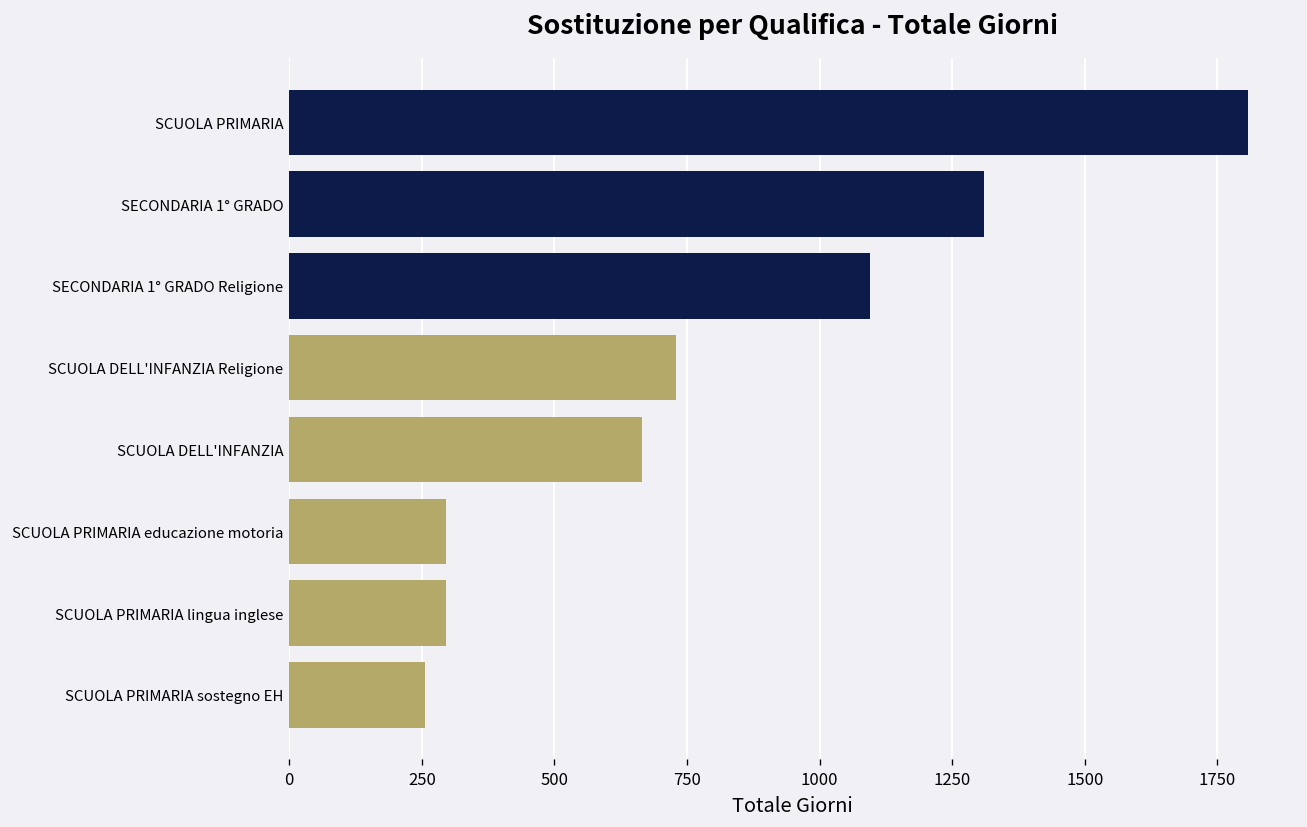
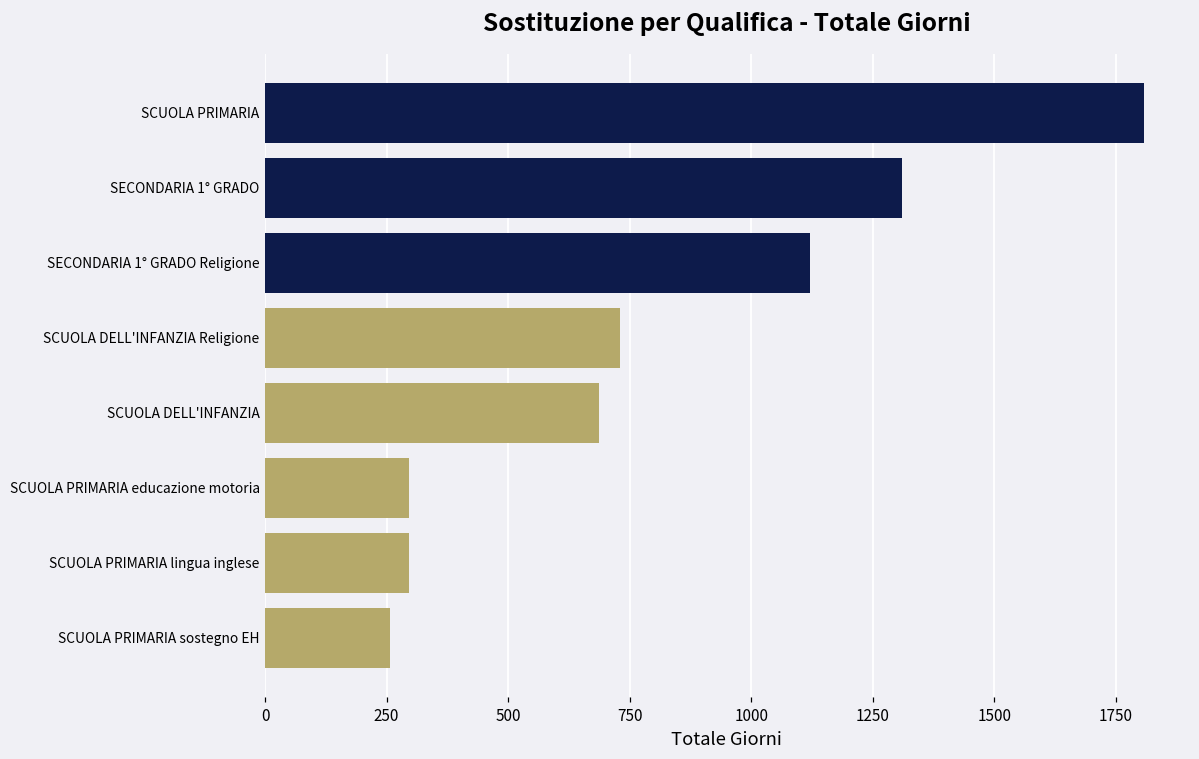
SECONDARIA 1° GRADO Religione: 1100 -> 1120
SCUOLA DELL'INFANZIA: 670 -> 690
